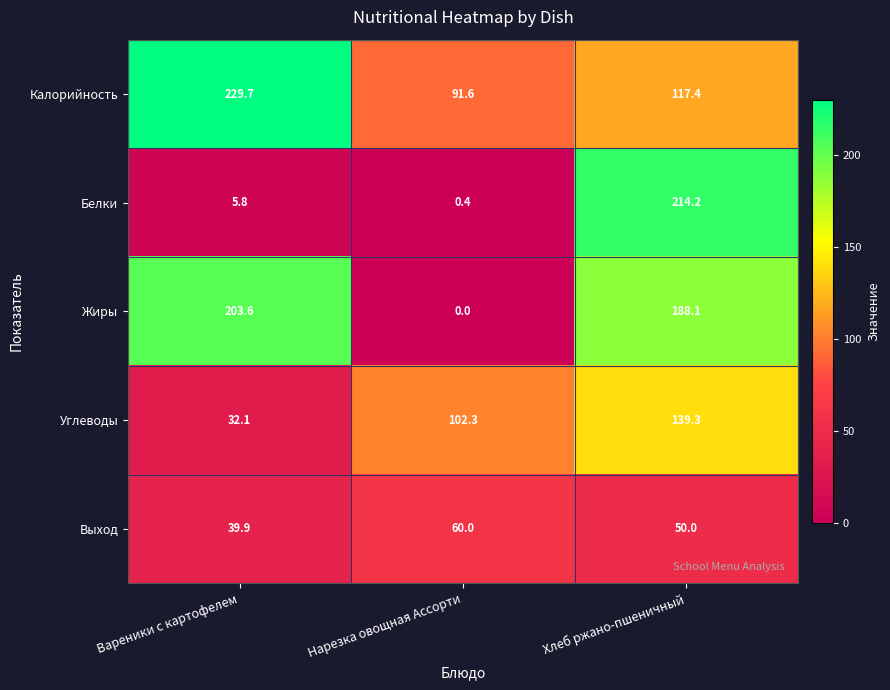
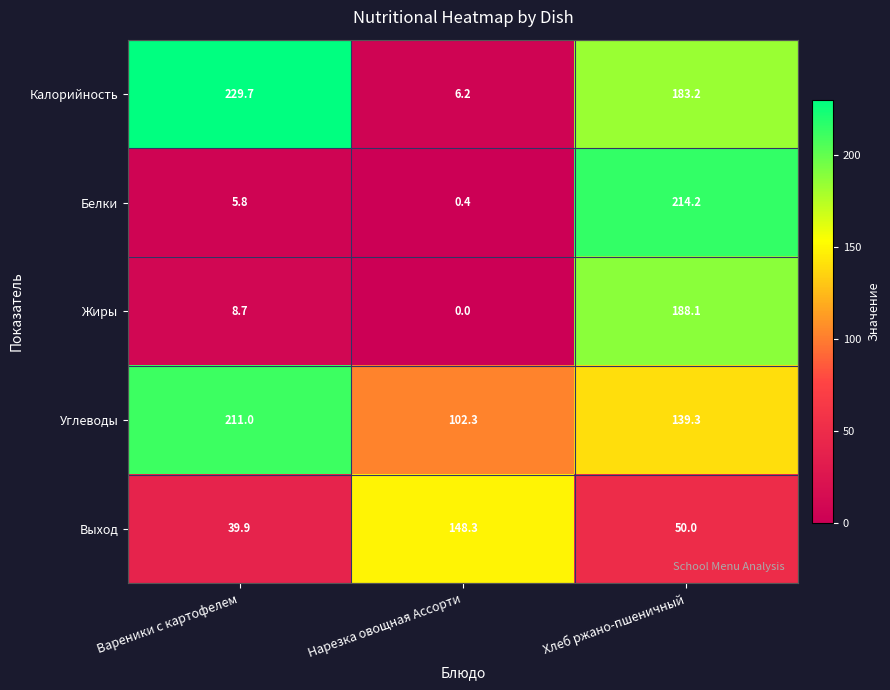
Калорийность, Нарезка овощная Ассорти: 91.6 -> 6.2
Калорийность, Хлеб ржано-пшеничный: 117.4 -> 183.2
Жиры, Вареники с картофелем: 203.6 -> 8.7
Углеводы, Вареники с картофелем: 32.1 -> 211.0
Выход, Нарезка овощная Ассорти: 60.0 -> 148.3
